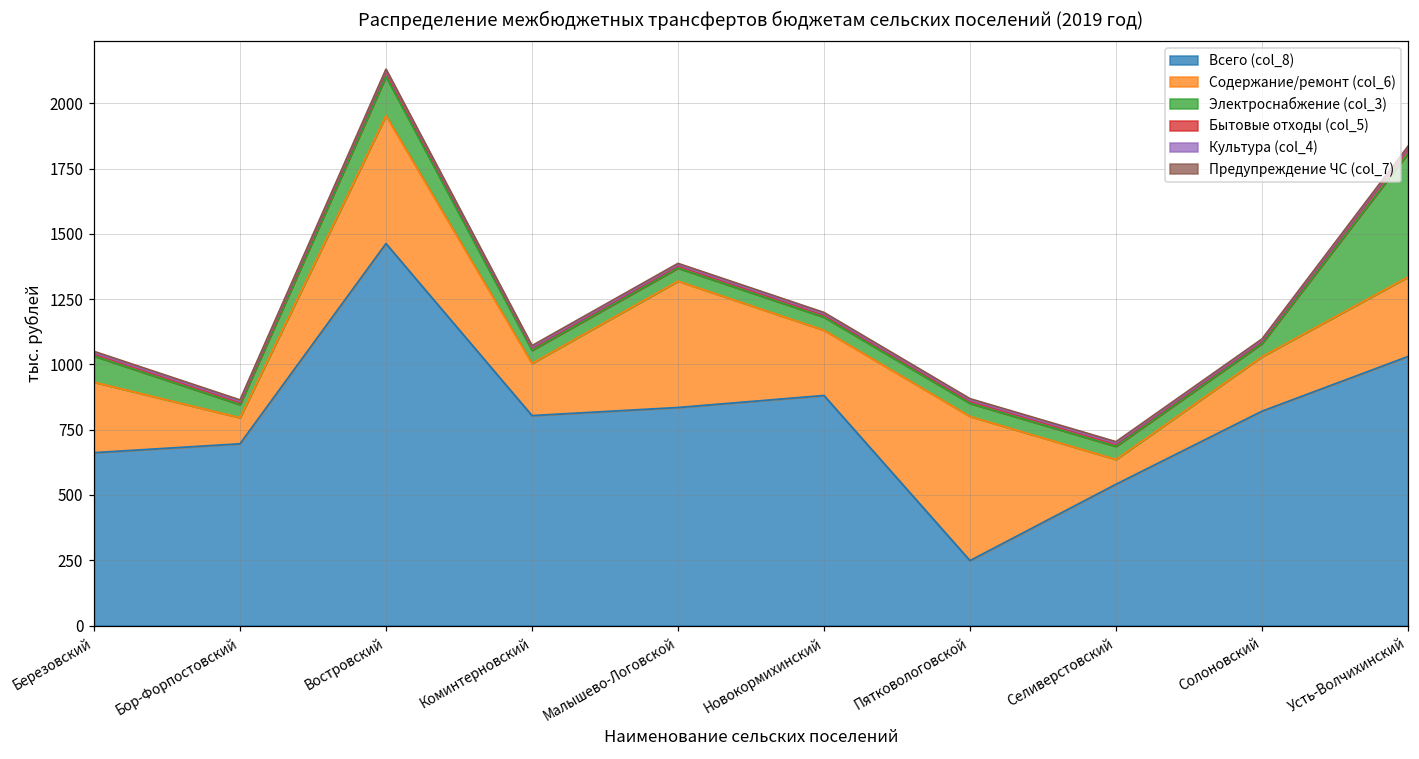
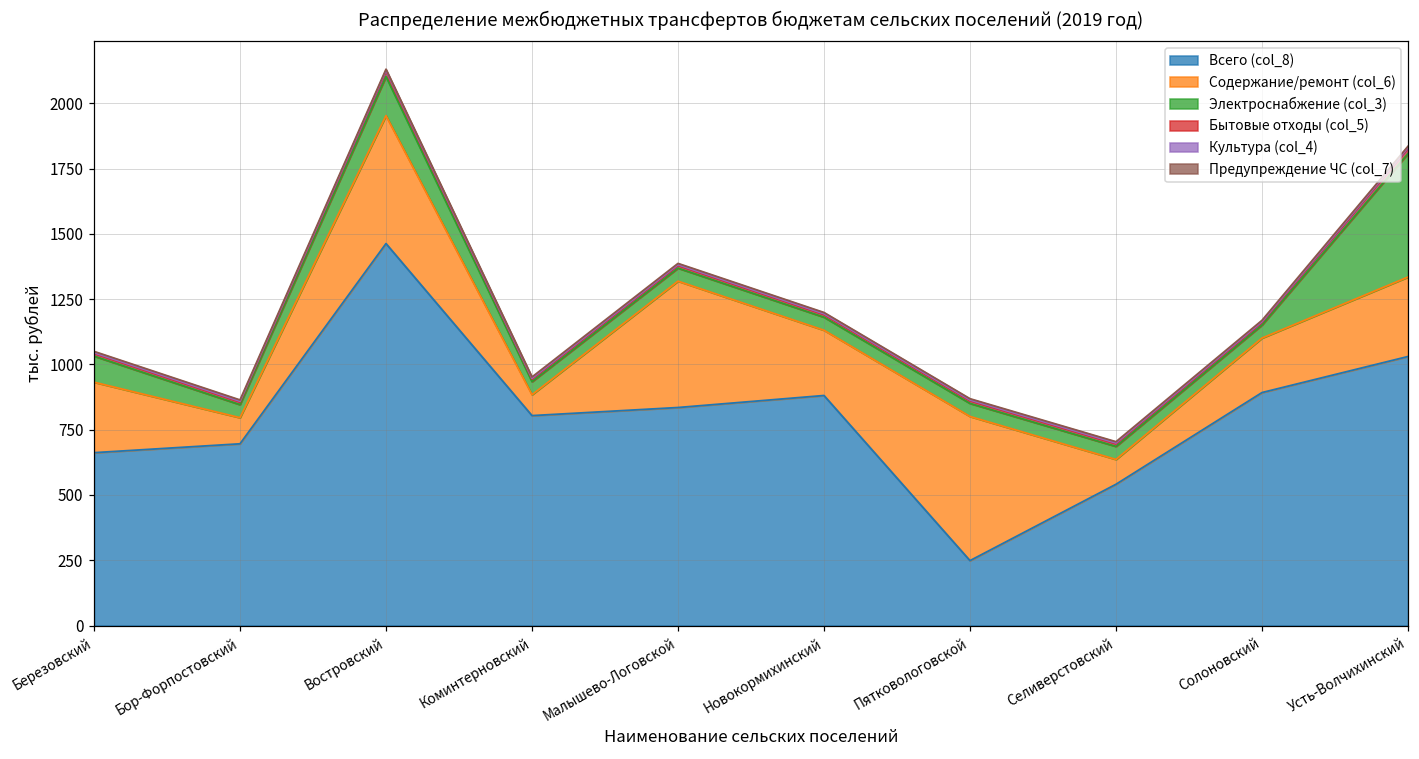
Содержание/ремонт (col_6), Коминтерновский: 200 -> 80
Всего (col_8), Солоновский: 820 -> 890
